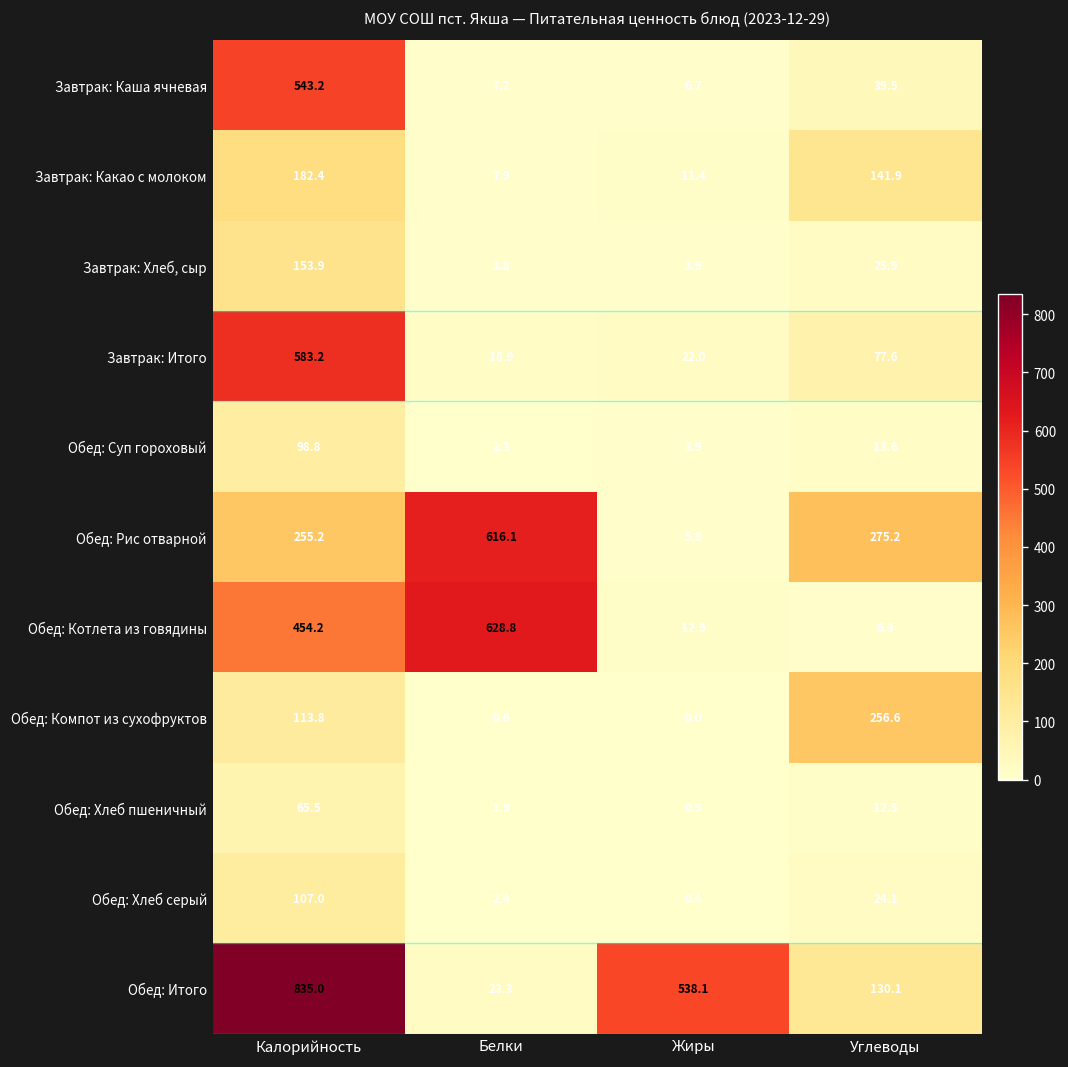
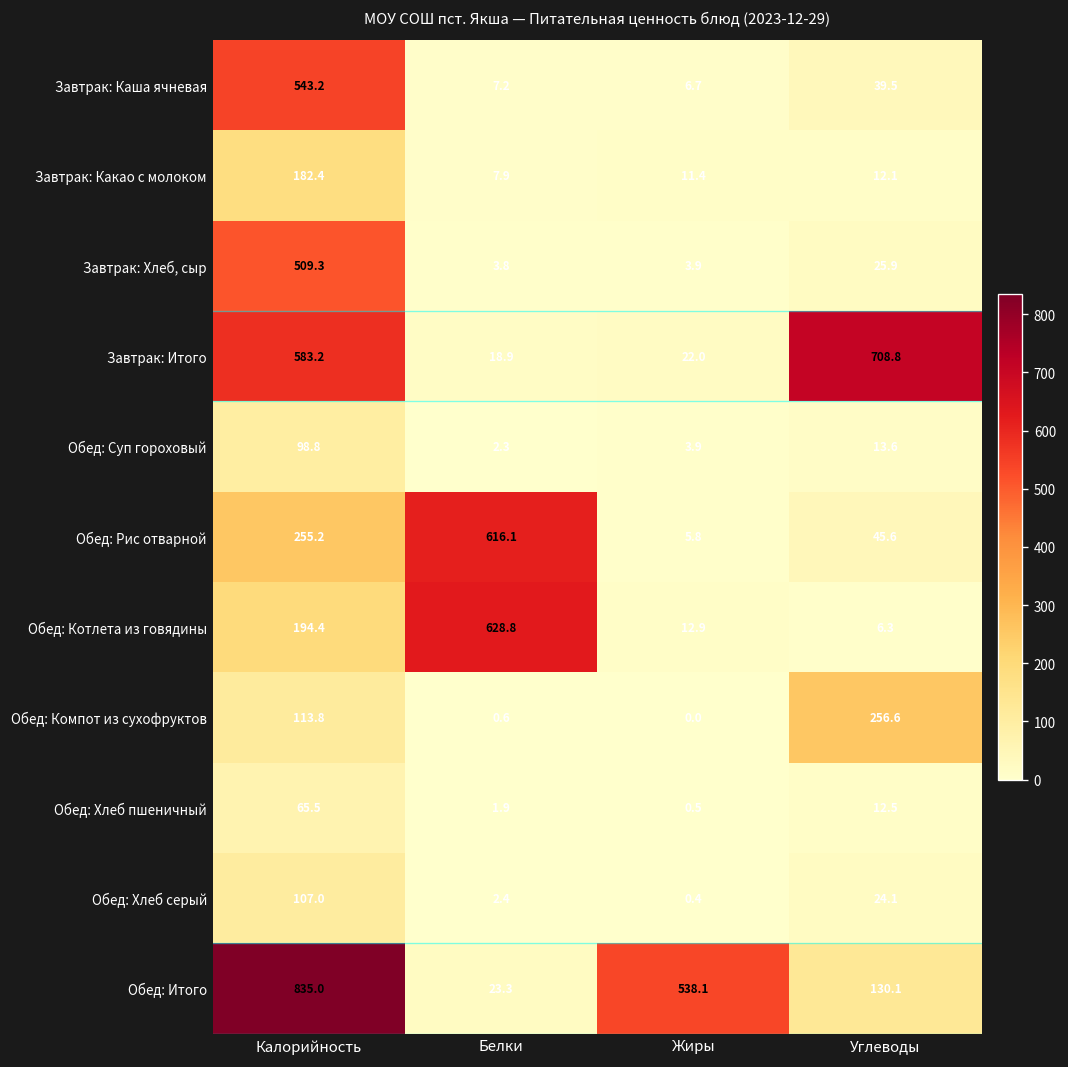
Завтрак: Какао с молоком, Углеводы: 141.9 -> 12.1
Завтрак: Хлеб, сыр, Калорийность: 153.9 -> 509.3
Завтрак: Итого, Углеводы: 77.6 -> 708.8
Обед: Рис отварной, Углеводы: 275.2 -> 45.6
Обед: Котлета из говядины, Калорийность: 454.2 -> 194.4
